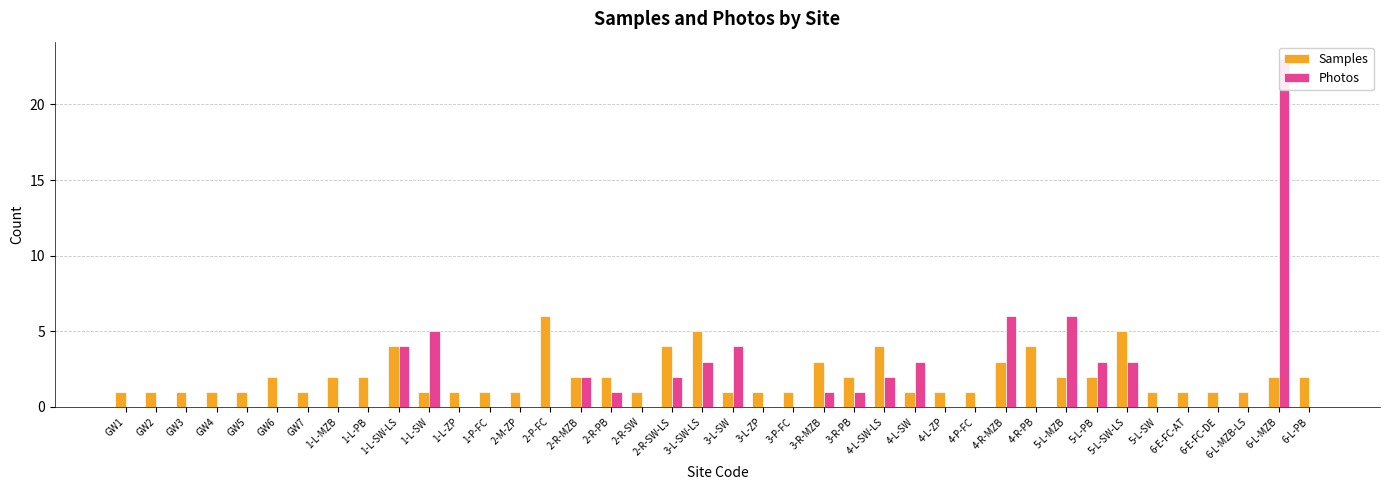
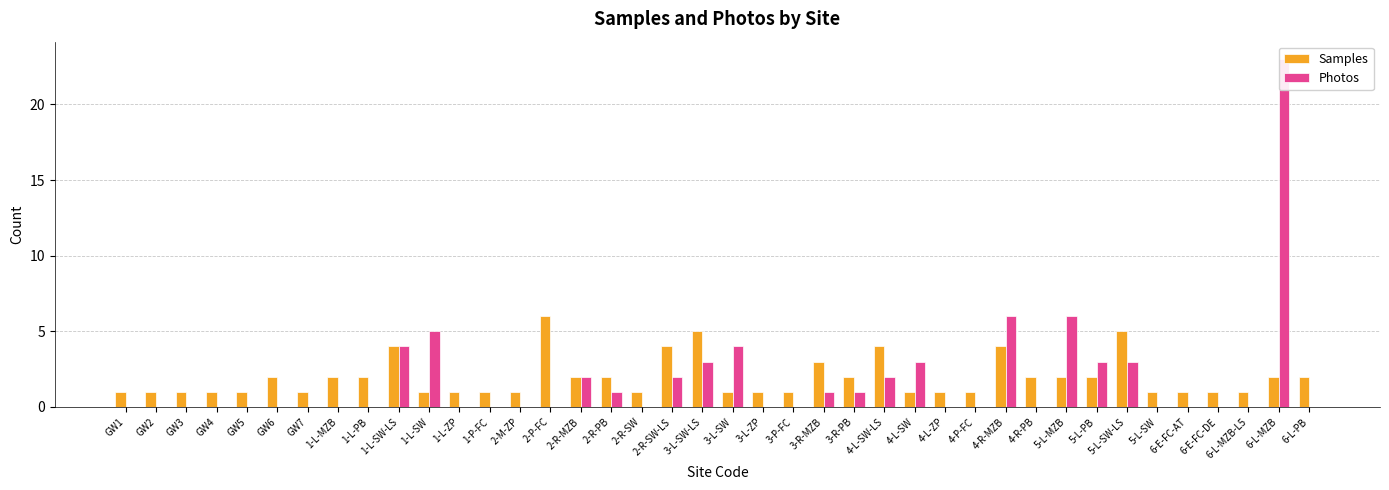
Samples, 4-R-MZB: 3 -> 4
Samples, 4-R-PB: 4 -> 2
